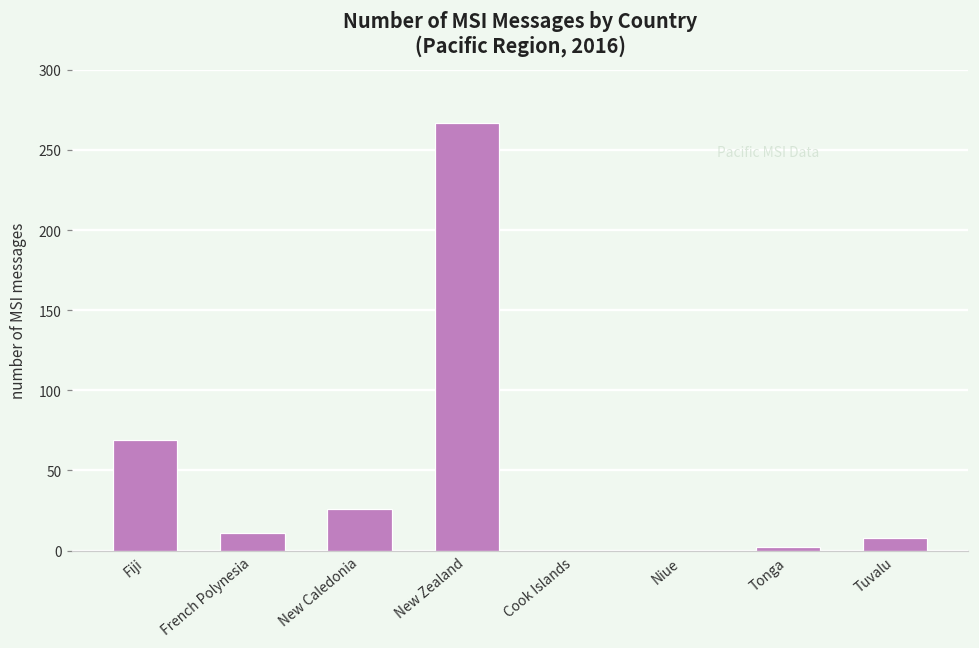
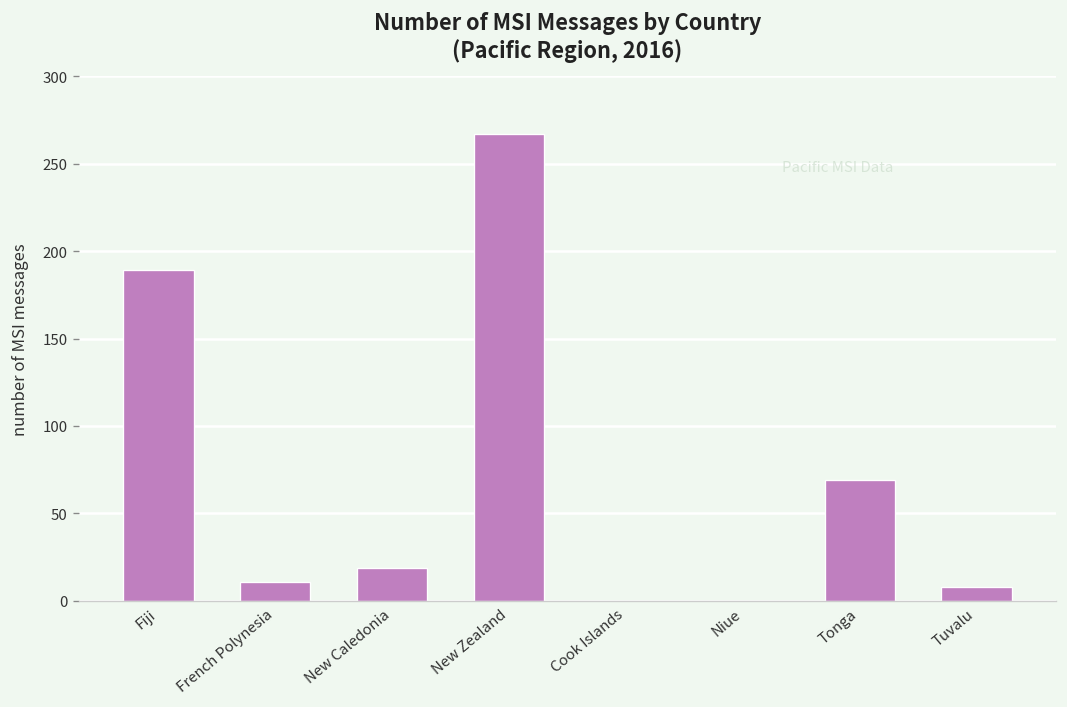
Fiji: 69 -> 189
New Caledonia: 26 -> 19
Tonga: 2 -> 69
